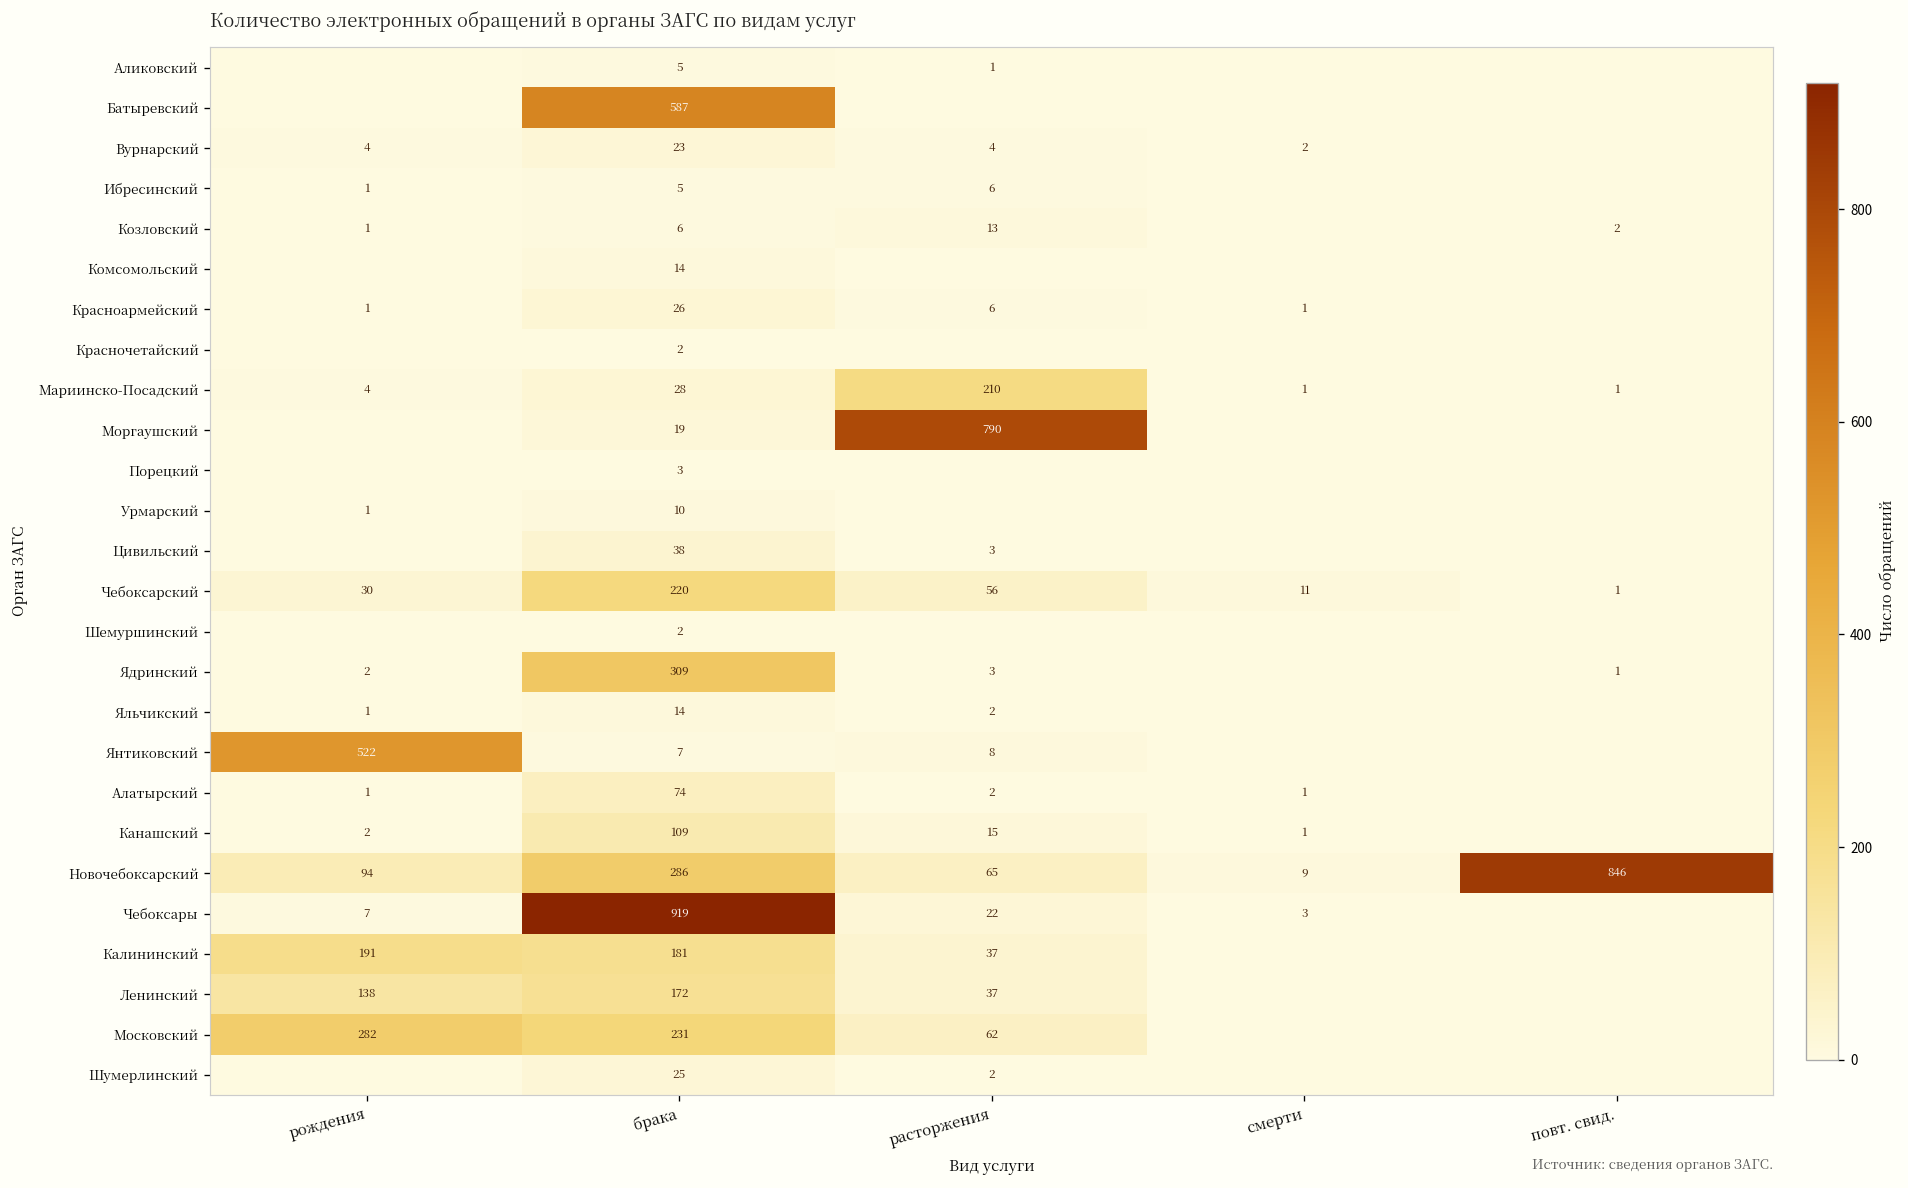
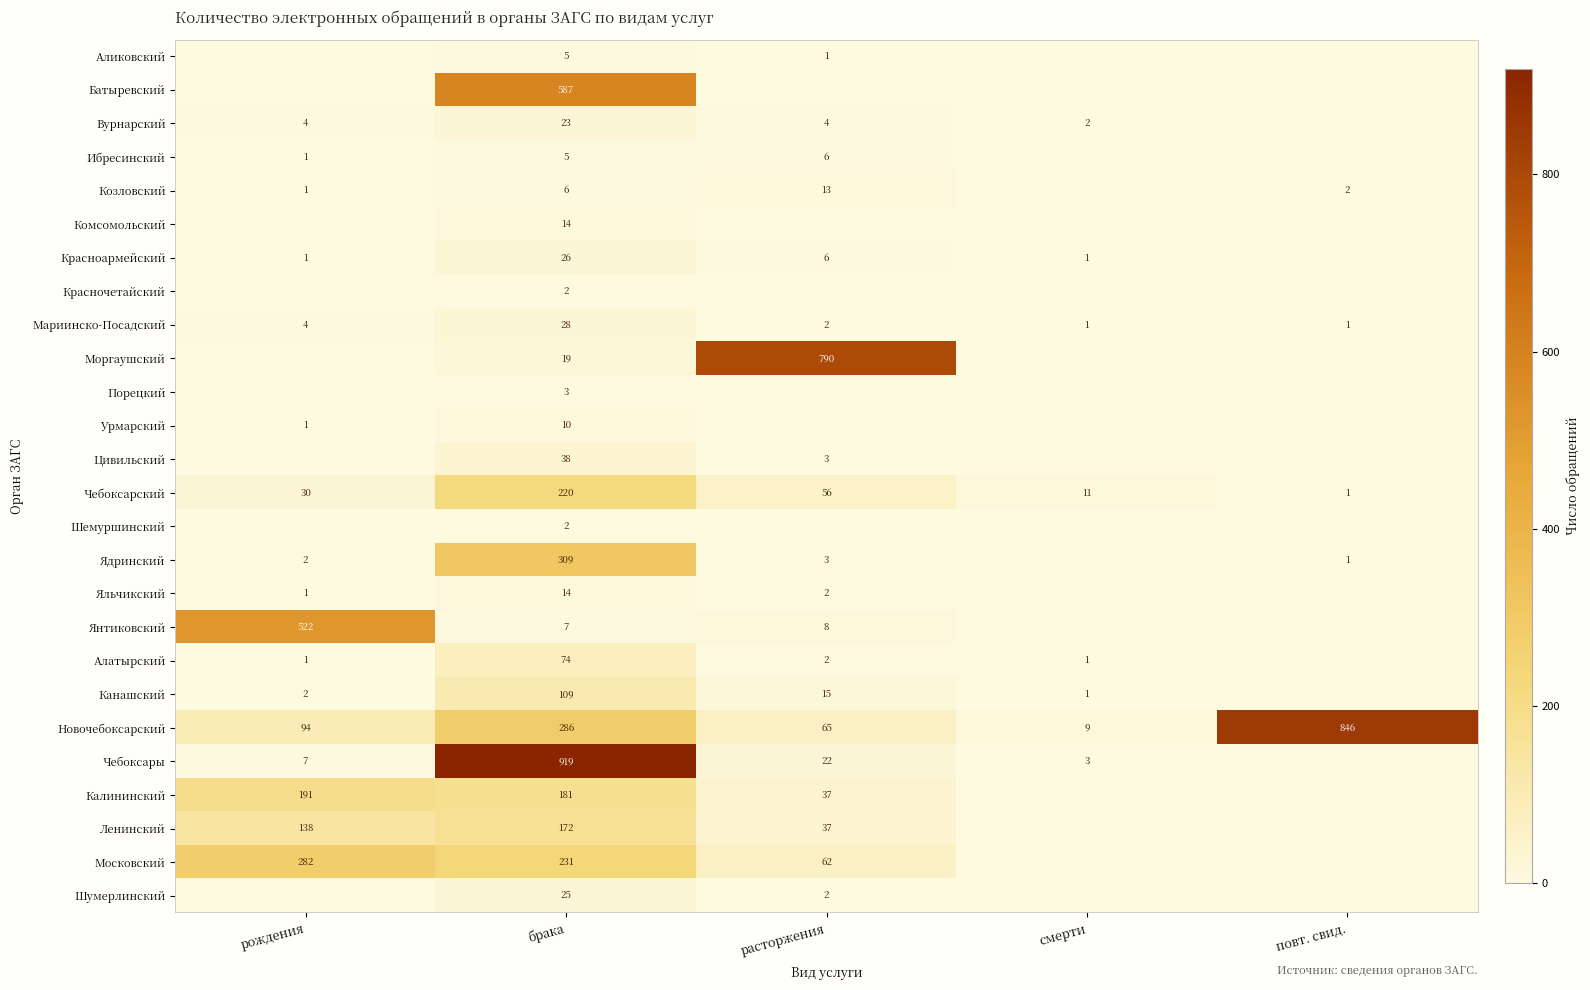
Мариинско-Посадский, расторжения: 210 -> 2
